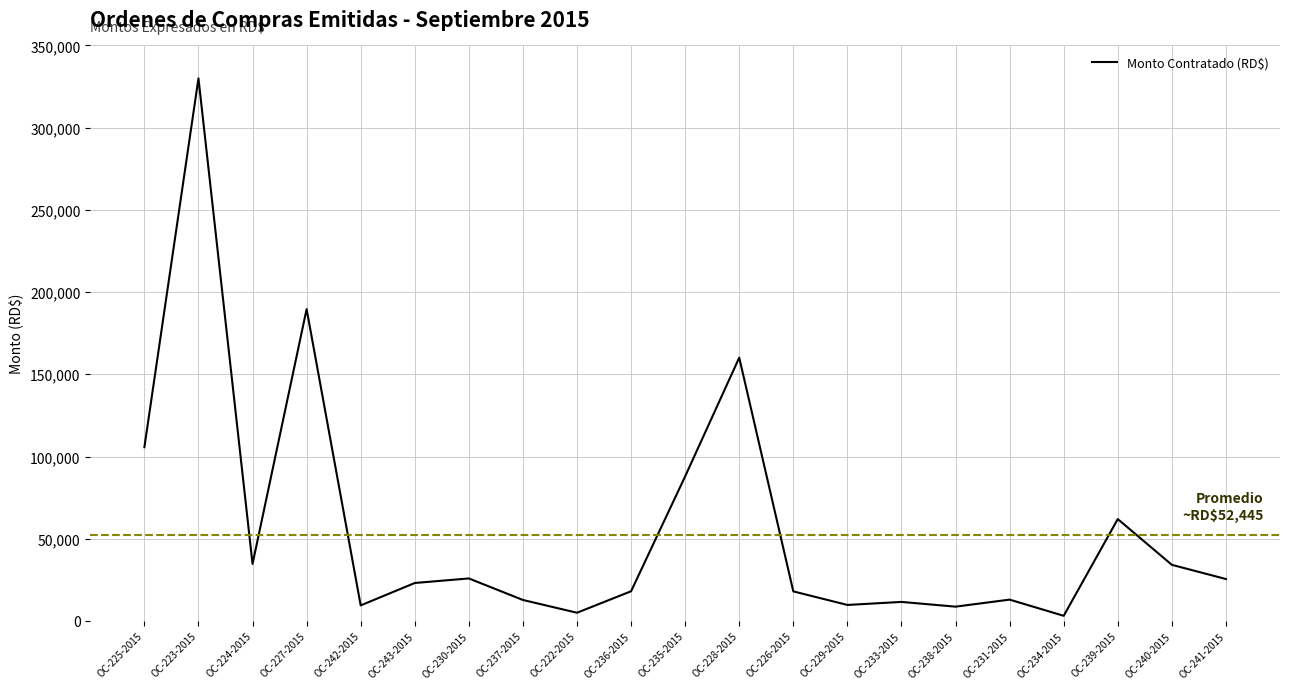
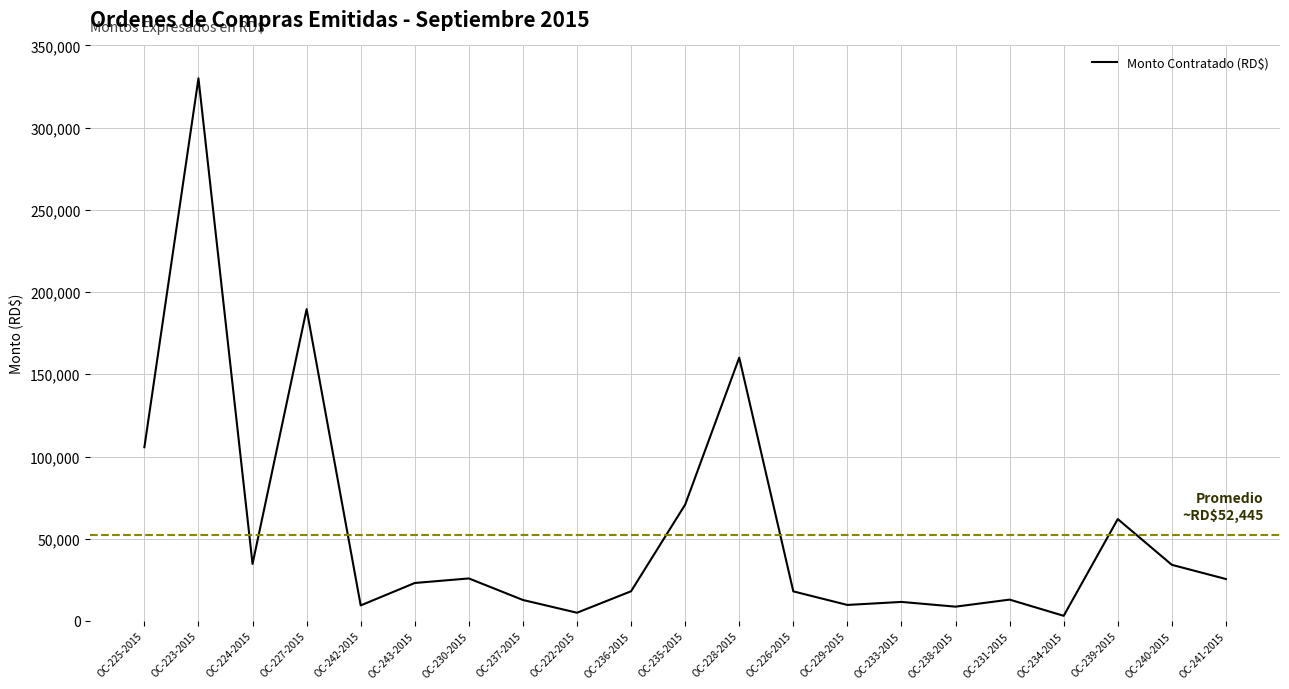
OC-235-2015: 88,000 -> 71,000
